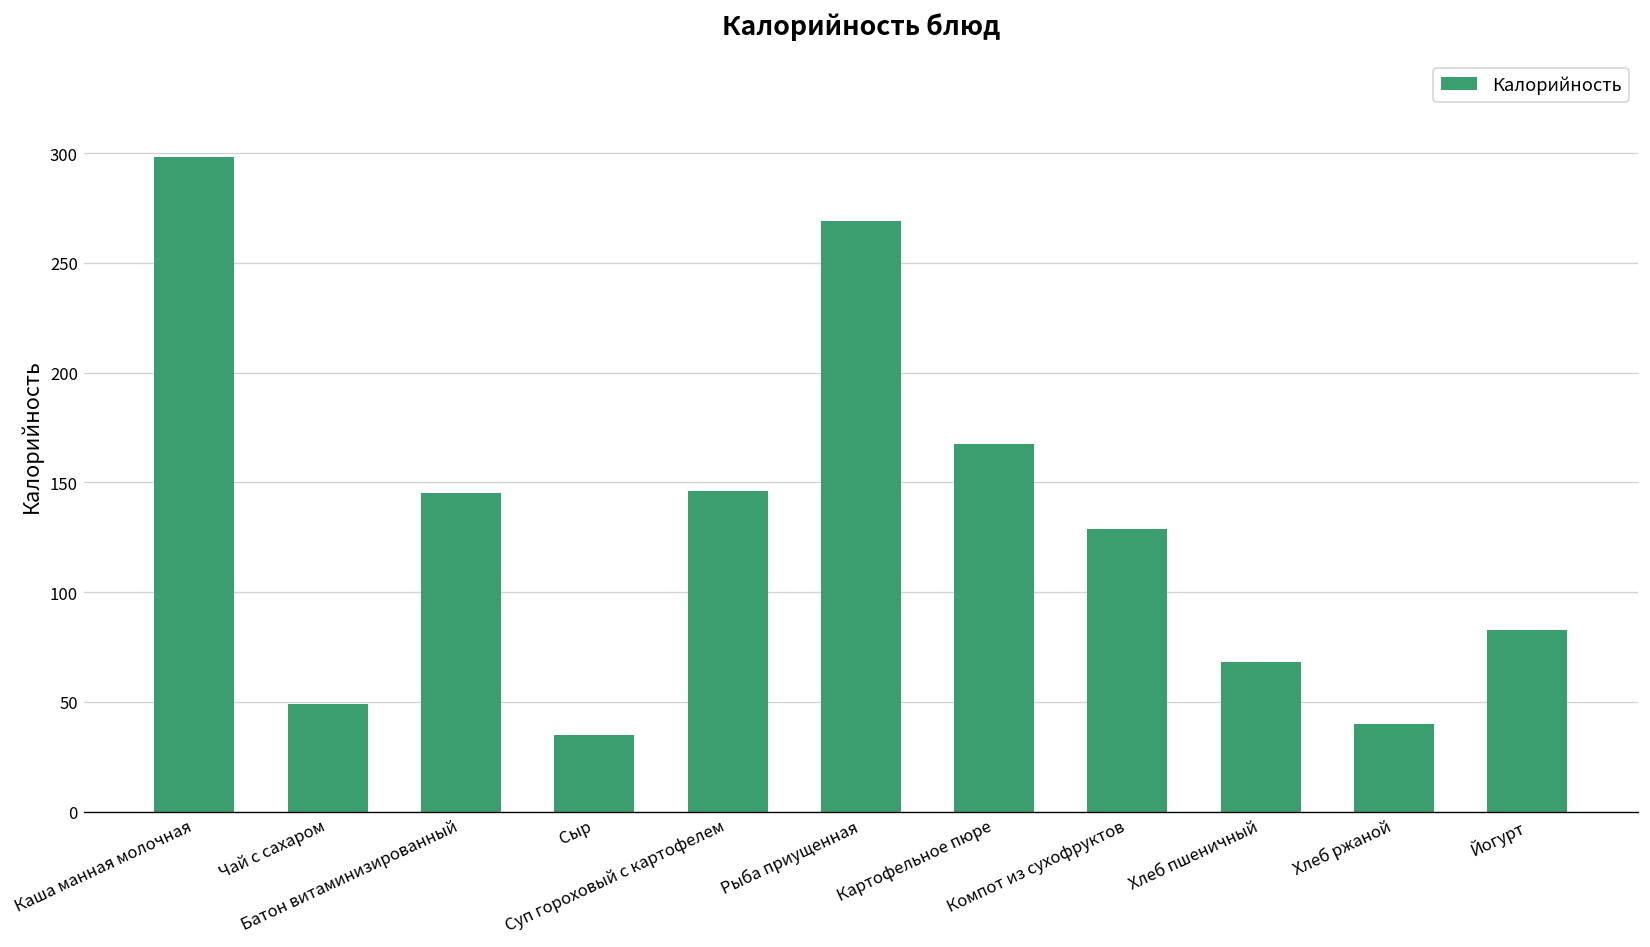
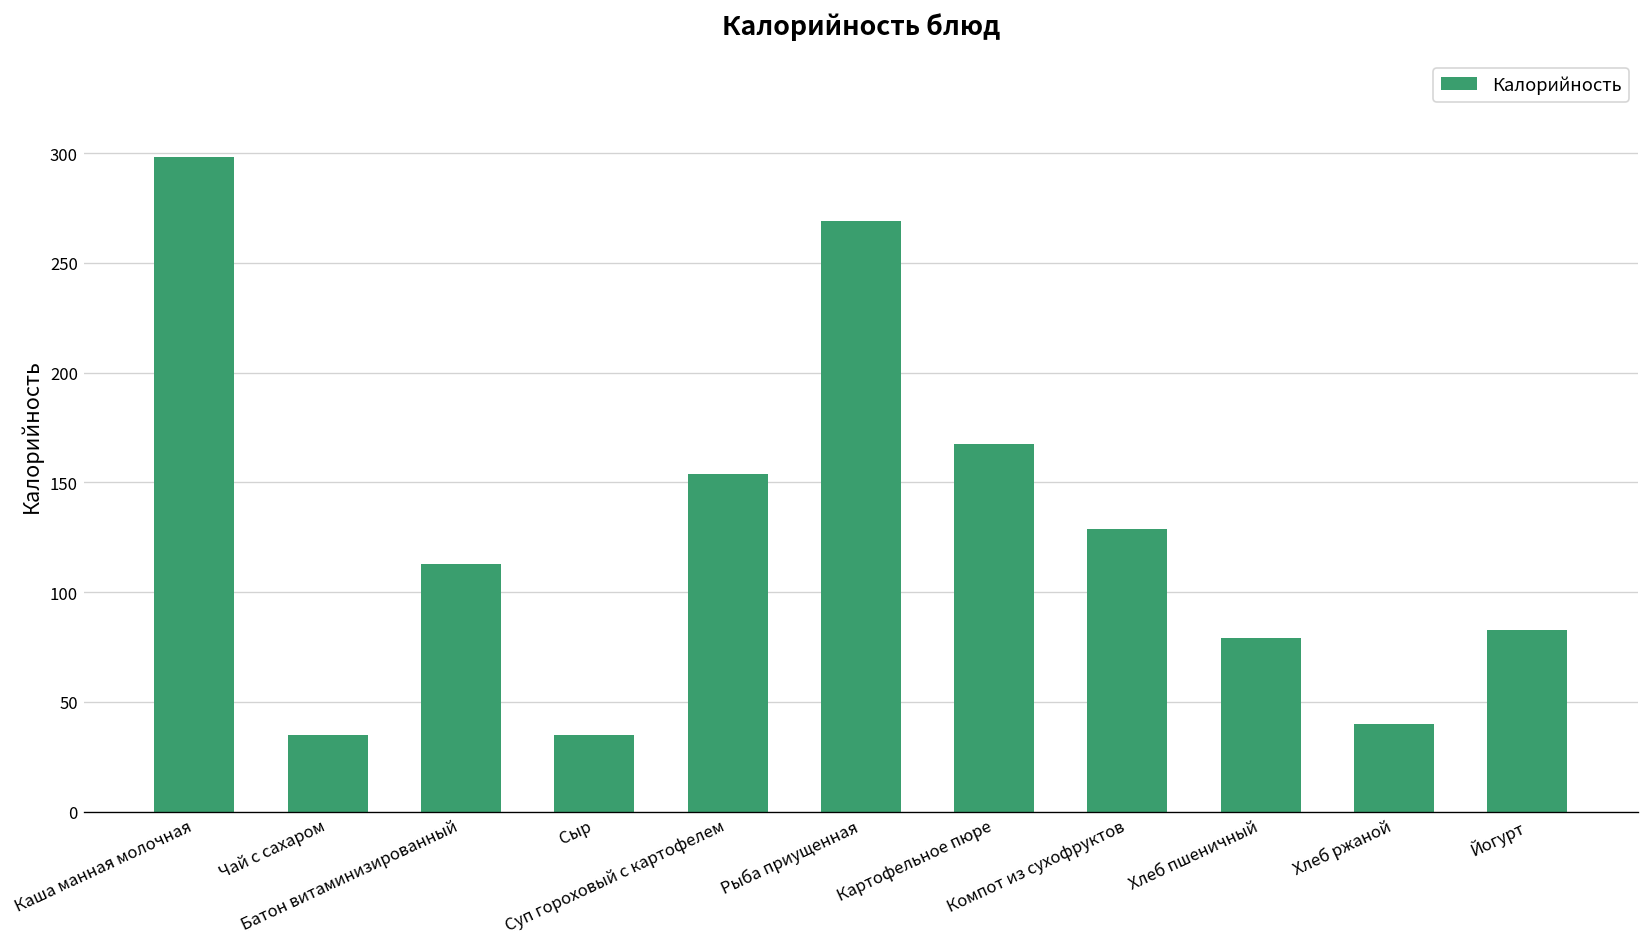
Чай с сахаром: 49 -> 35
Батон витаминизированный: 145 -> 113
Суп гороховый с картофелем: 146 -> 154
Хлеб пшеничный: 68 -> 79
